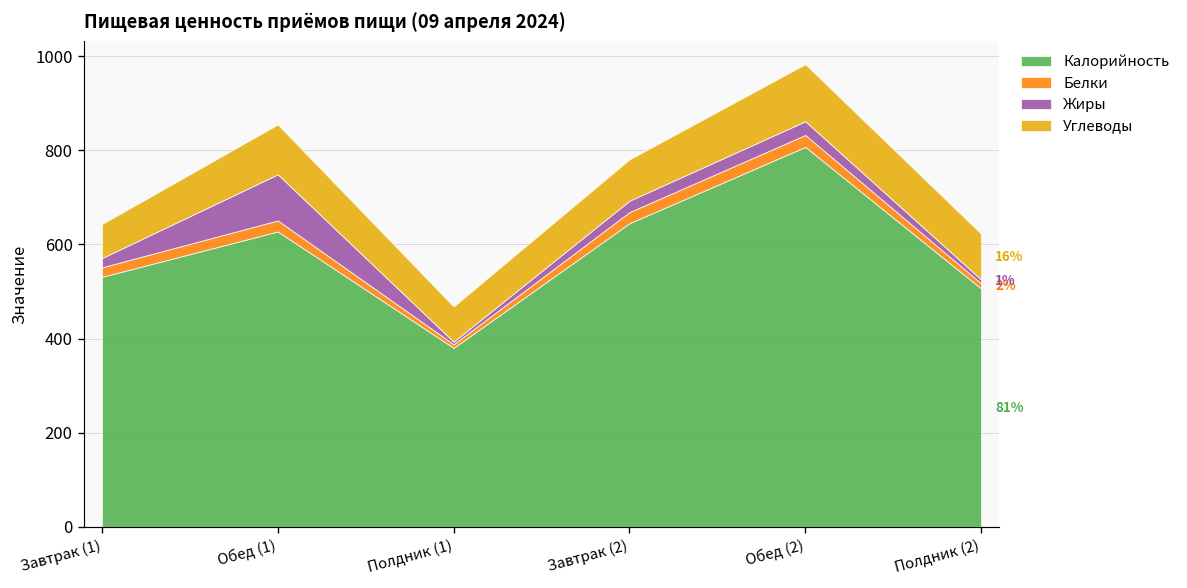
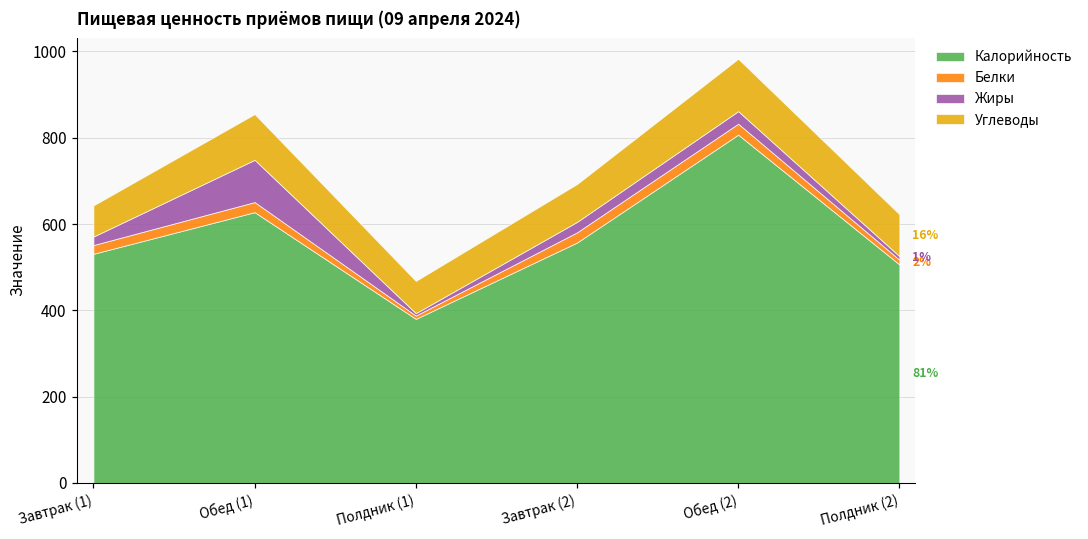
Калорийность, Завтрак (2): 650 -> 560
